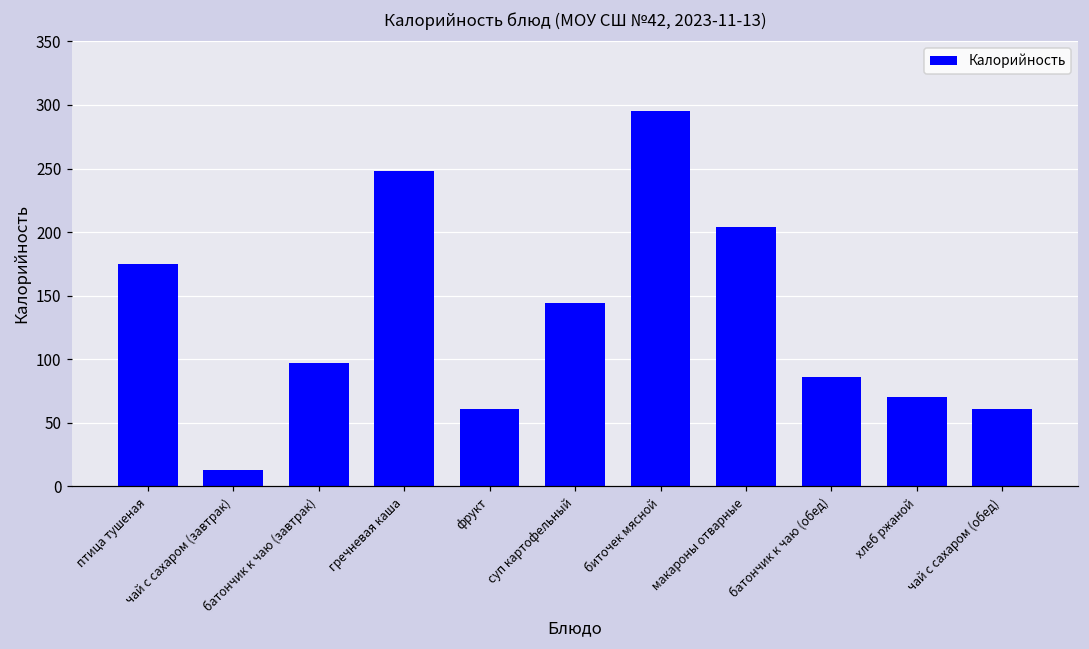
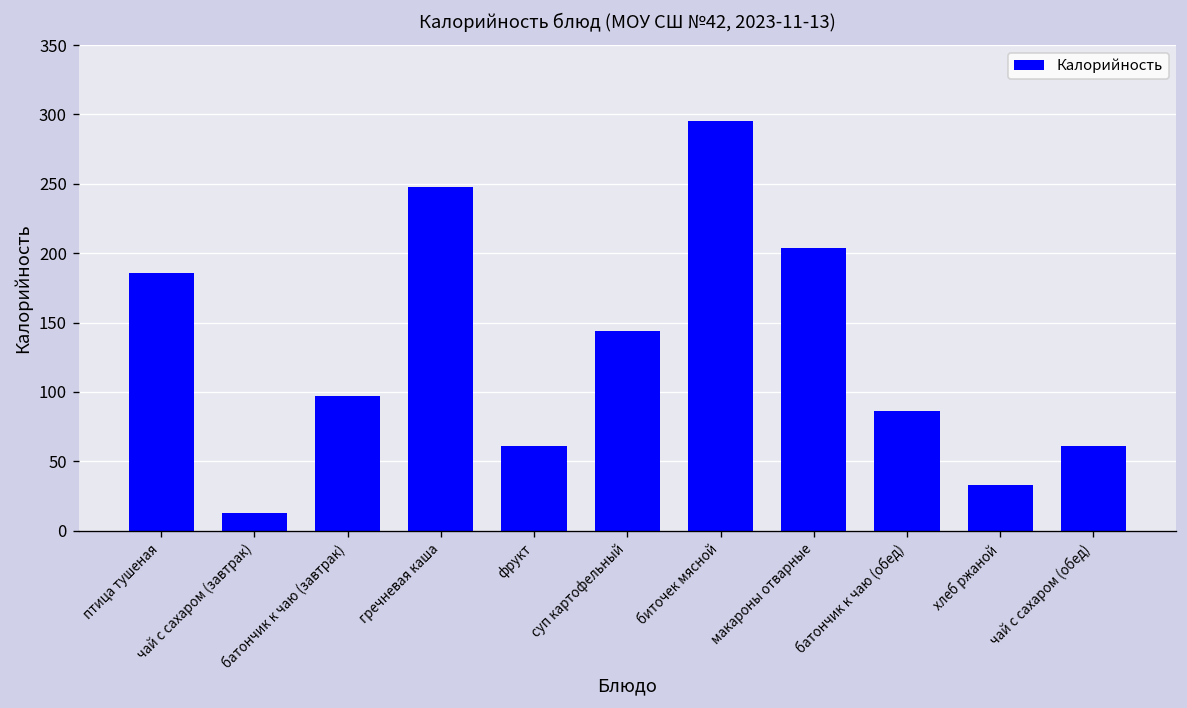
птица тушеная: 175 -> 186
хлеб ржаной: 70 -> 33
